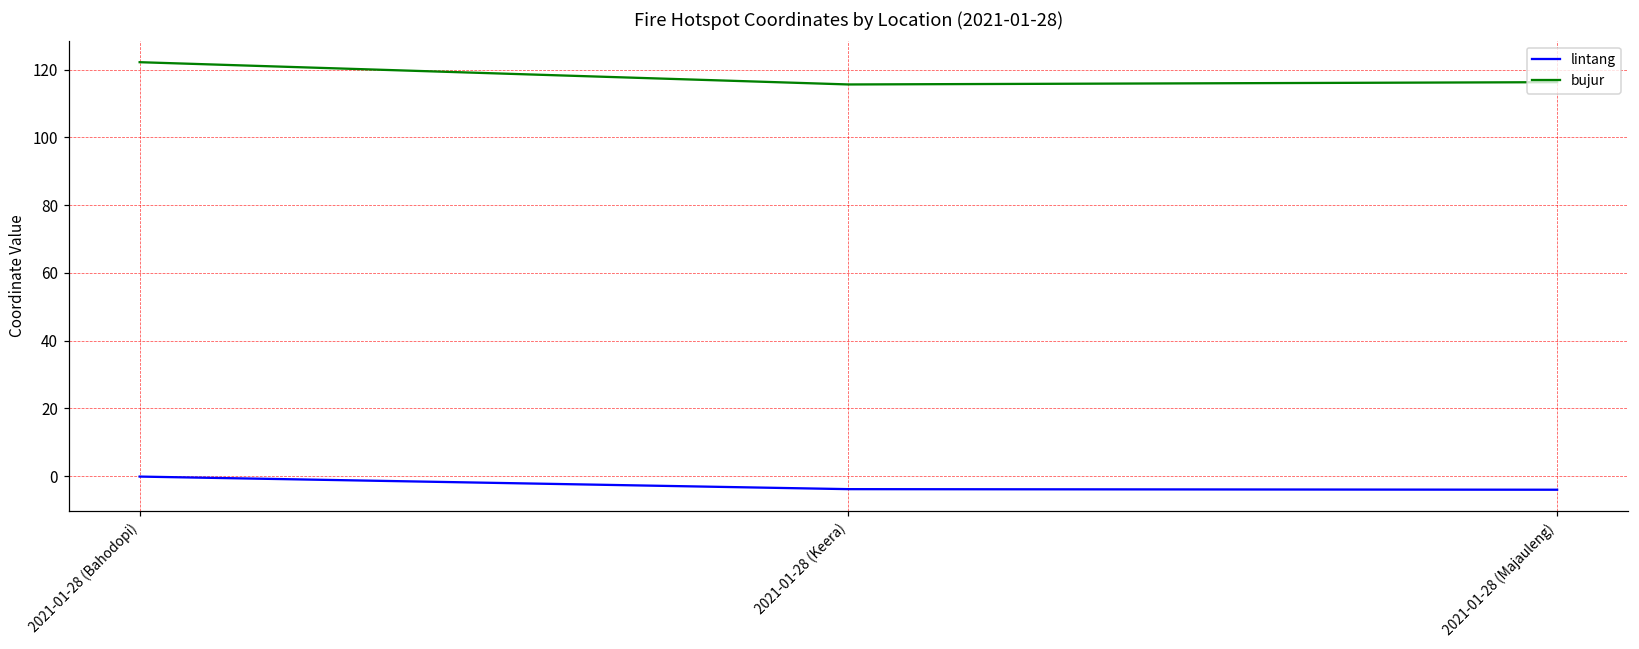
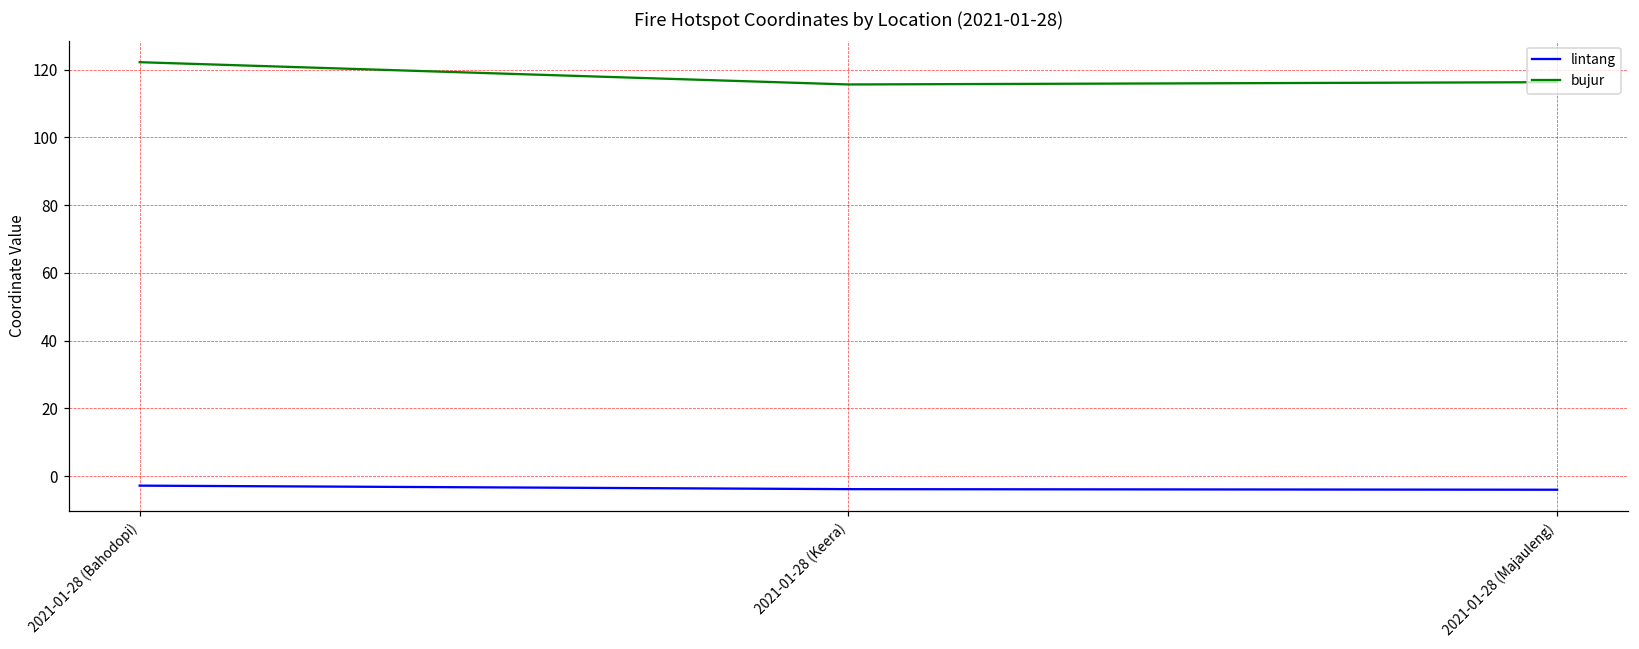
lintang, 2021-01-28 (Bahodopi): 0 -> -3
